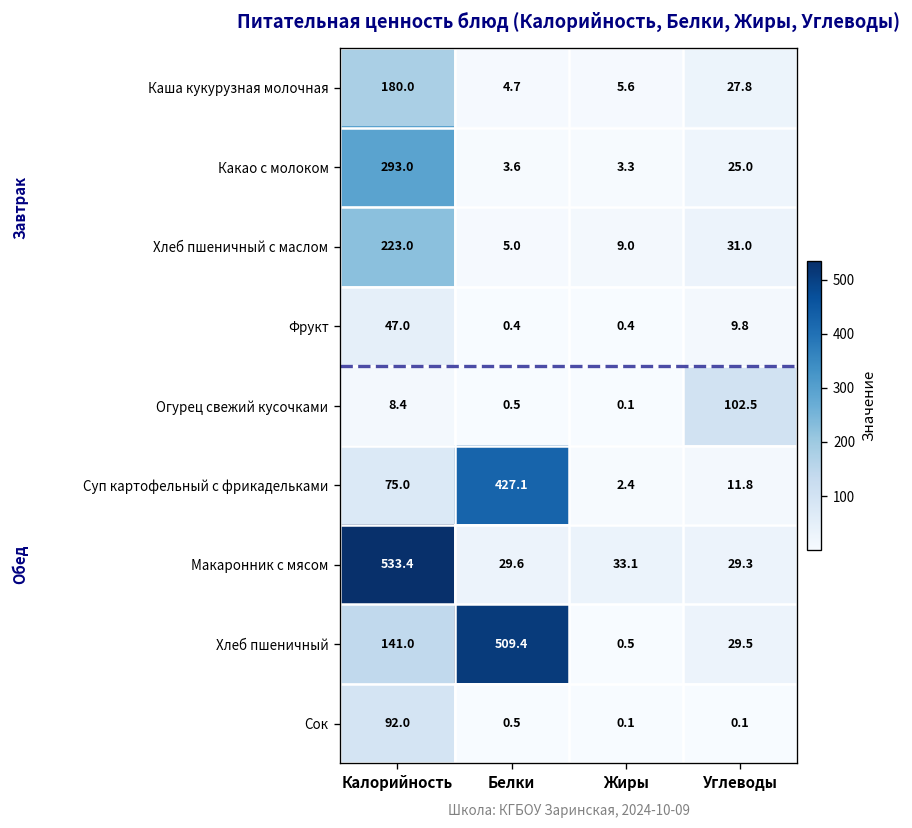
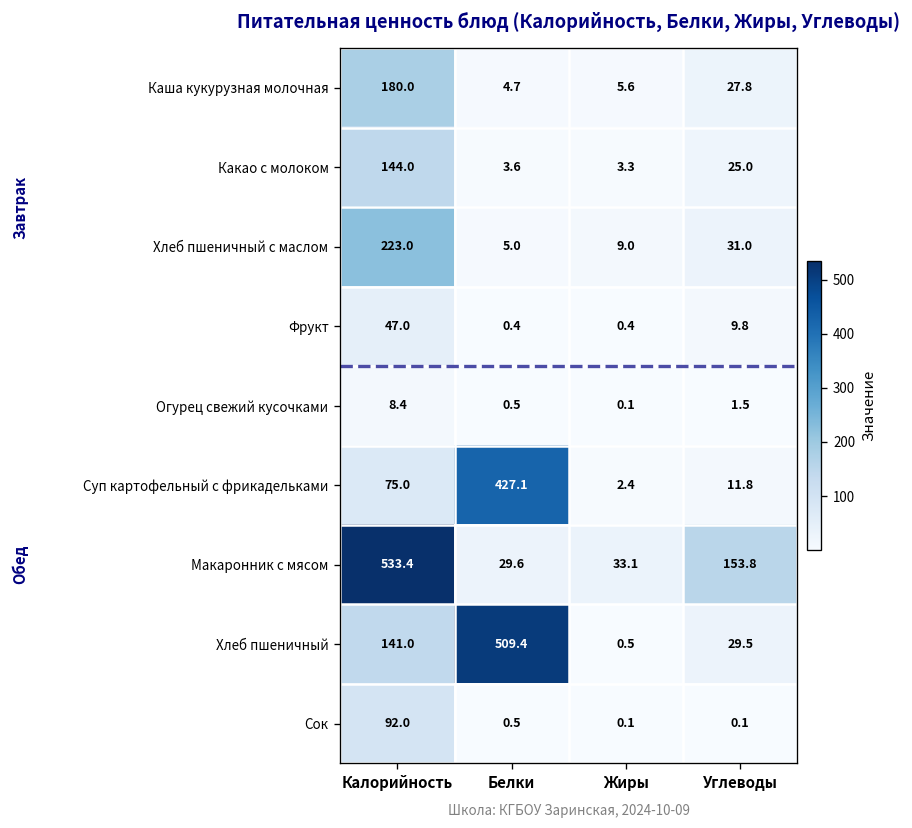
Какао с молоком, Калорийность: 293.0 -> 144.0
Огурец свежий кусочками, Углеводы: 102.5 -> 1.5
Макаронник с мясом, Углеводы: 29.3 -> 153.8
